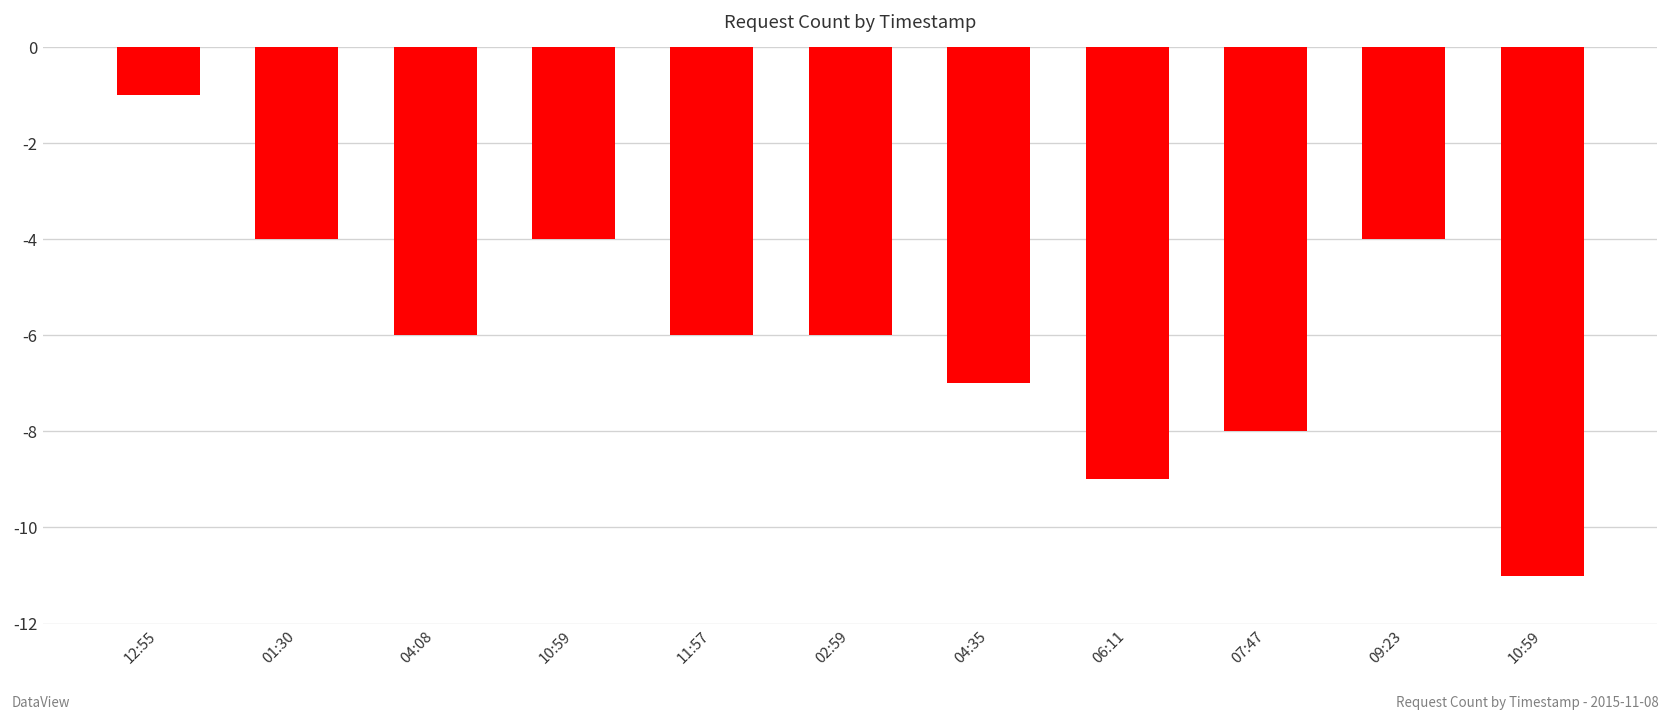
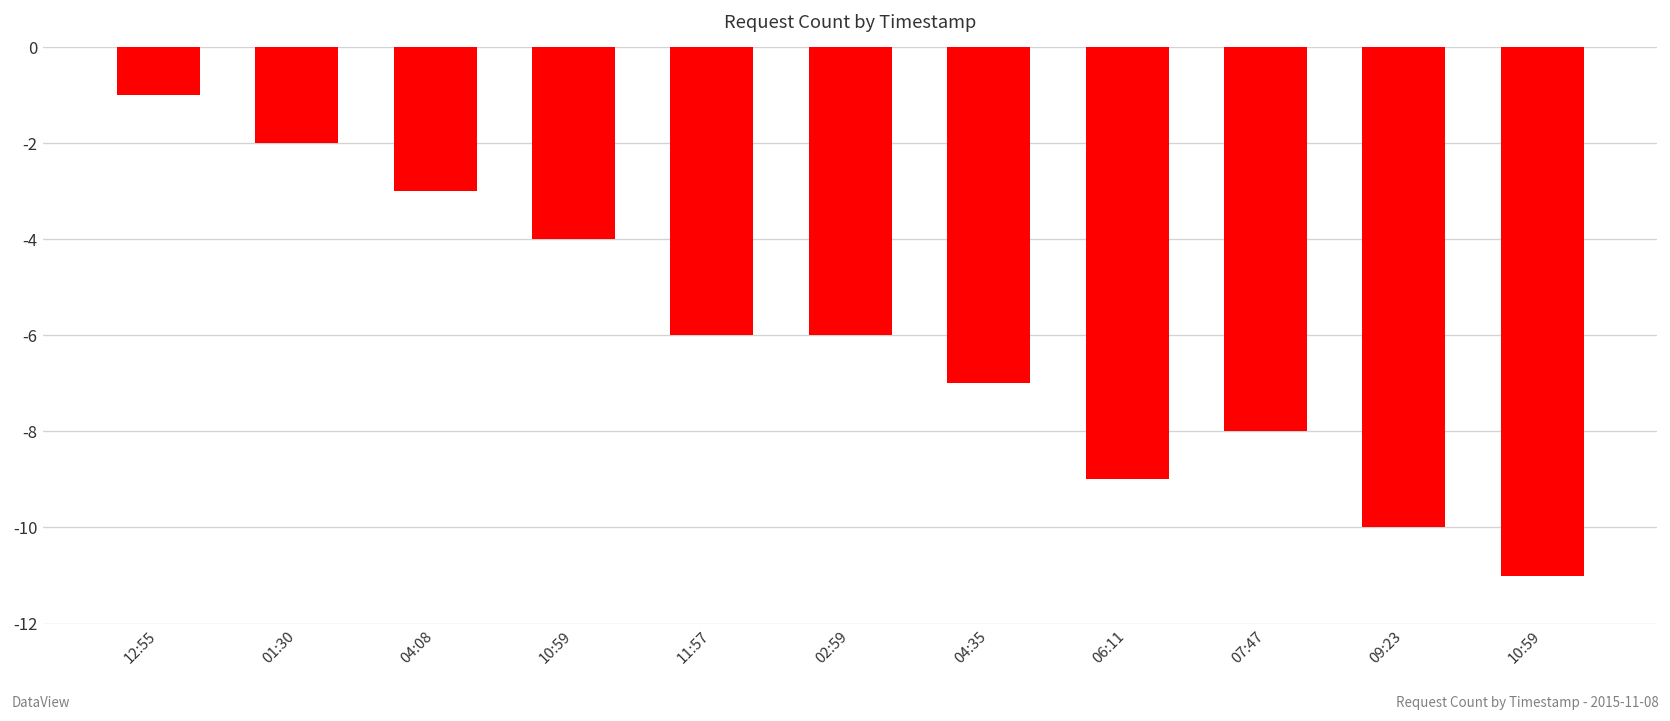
01:30: -4.0 -> -2.0
04:08: -6.0 -> -3.0
09:23: -4.0 -> -10.0
